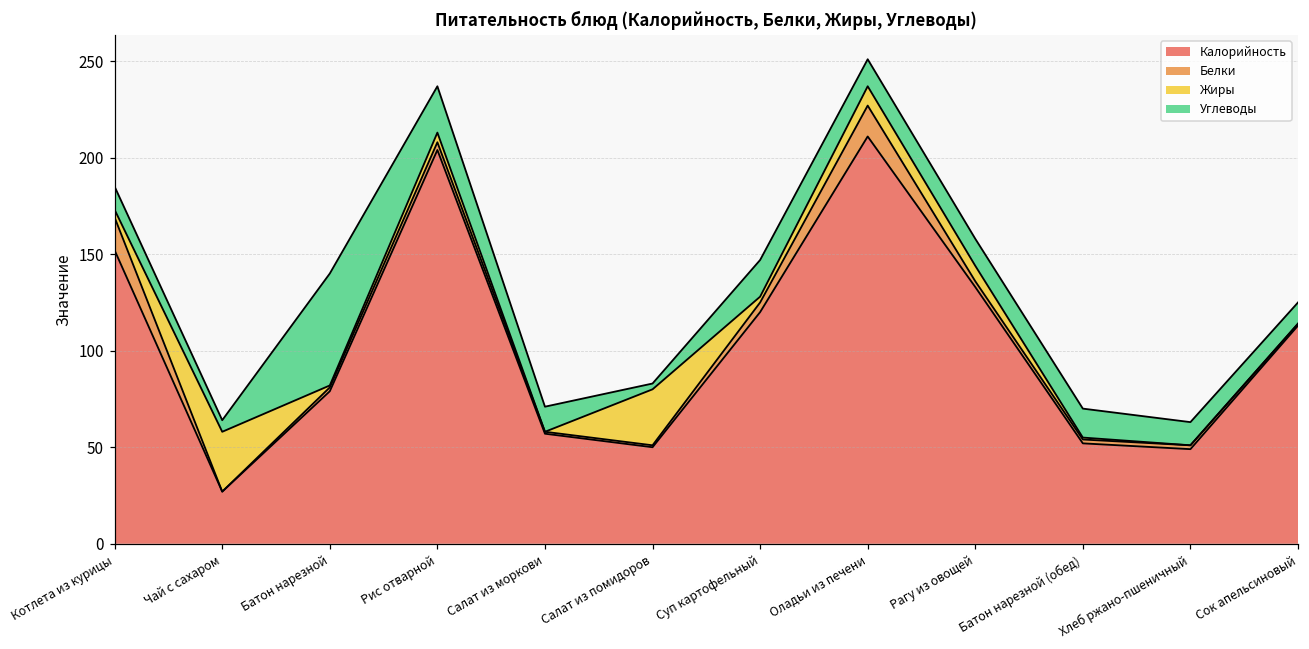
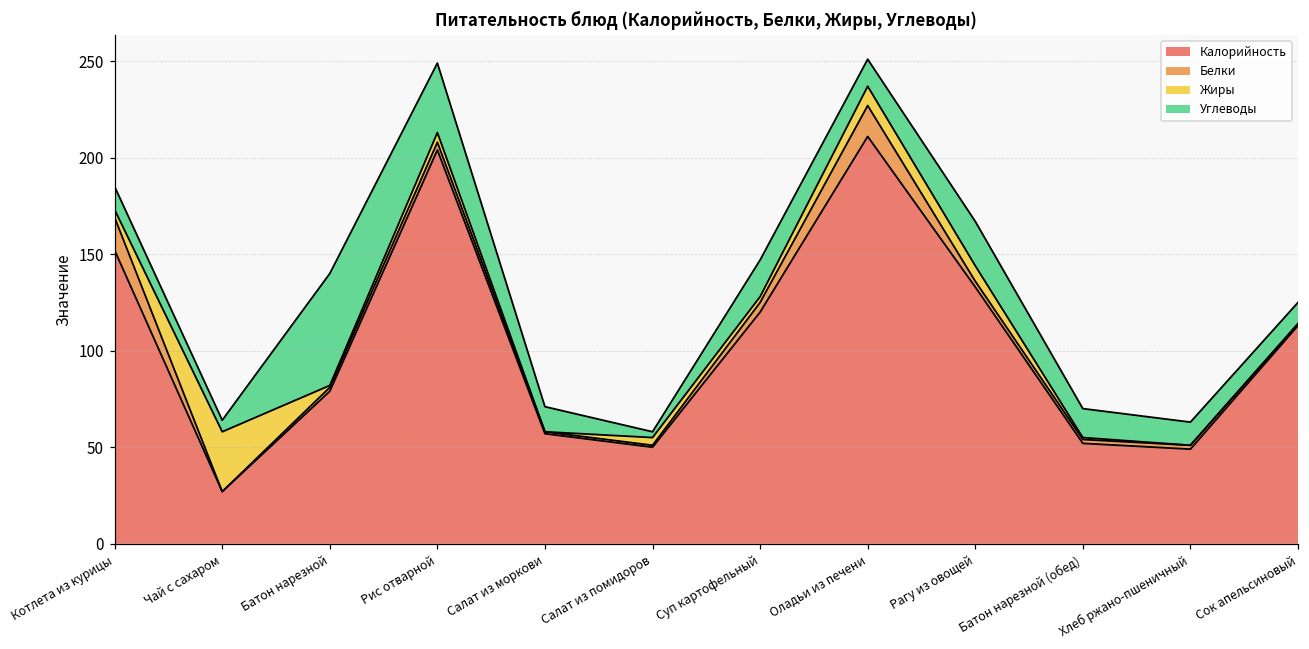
Углеводы, Рис отварной: 24 -> 36
Жиры, Салат из помидоров: 29 -> 4
Углеводы, Рагу из овощей: 14 -> 23
